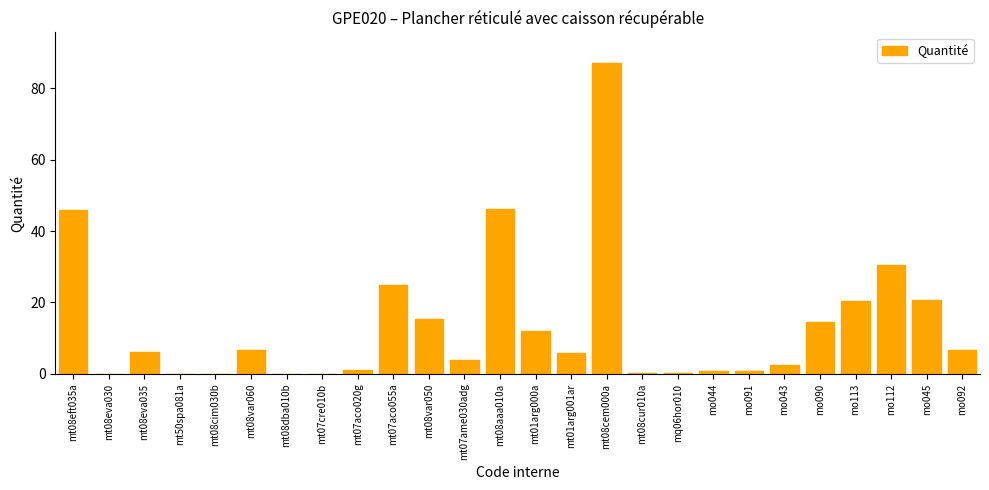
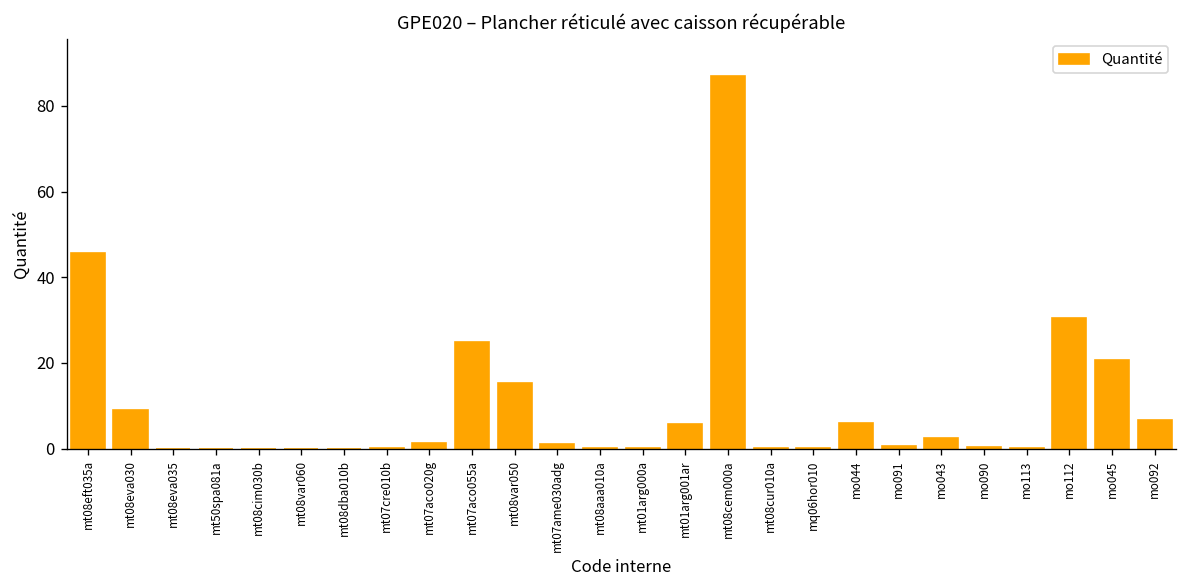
mt08eva030: 0 -> 9
mt08eva035: 6 -> 0
mt08var060: 7 -> 0
mt07ame030adg: 4 -> 1
mt08aaa010a: 46 -> 0
mt01arg000a: 12 -> 0
mo044: 1 -> 6
mo090: 15 -> 0
mo113: 20 -> 0
